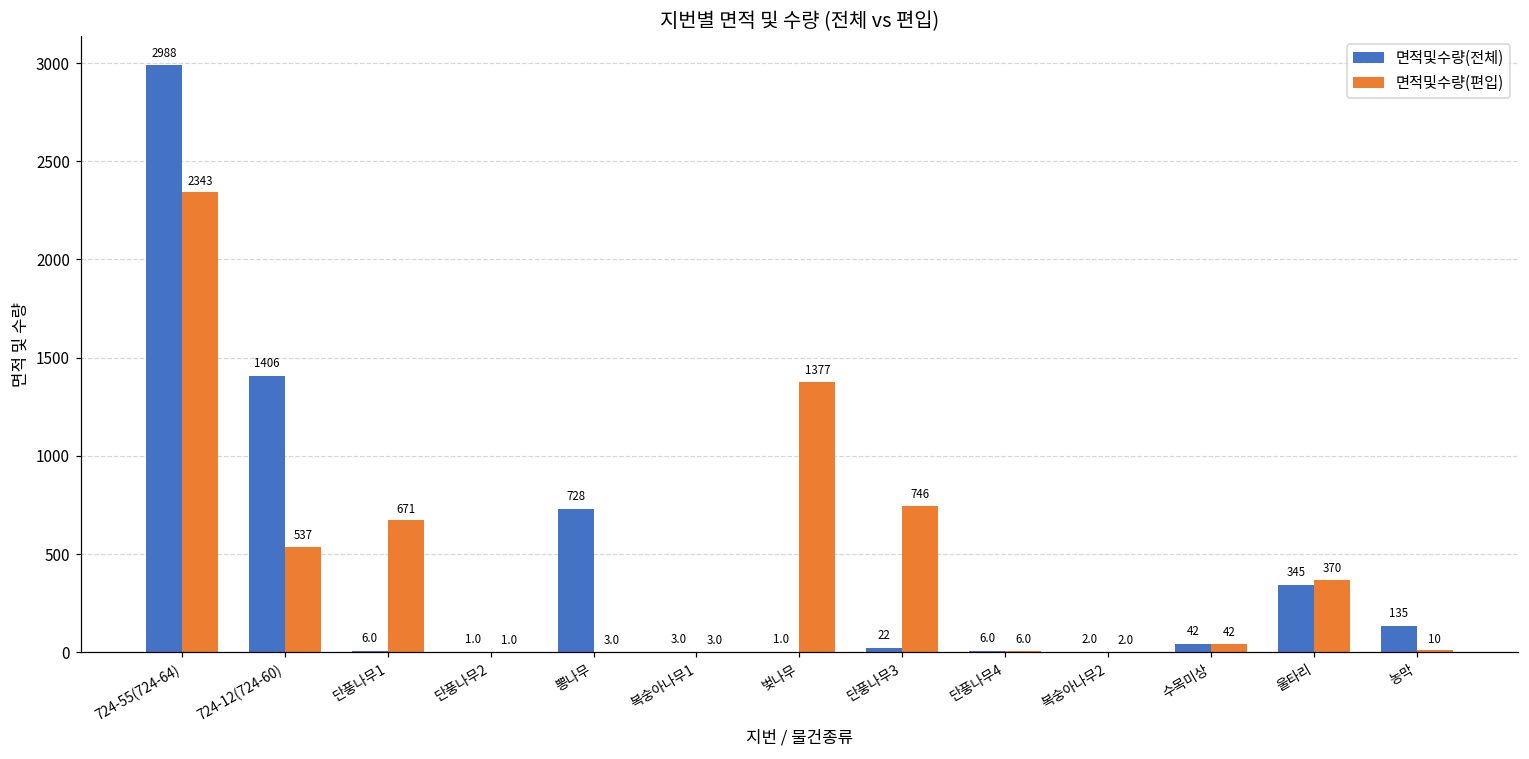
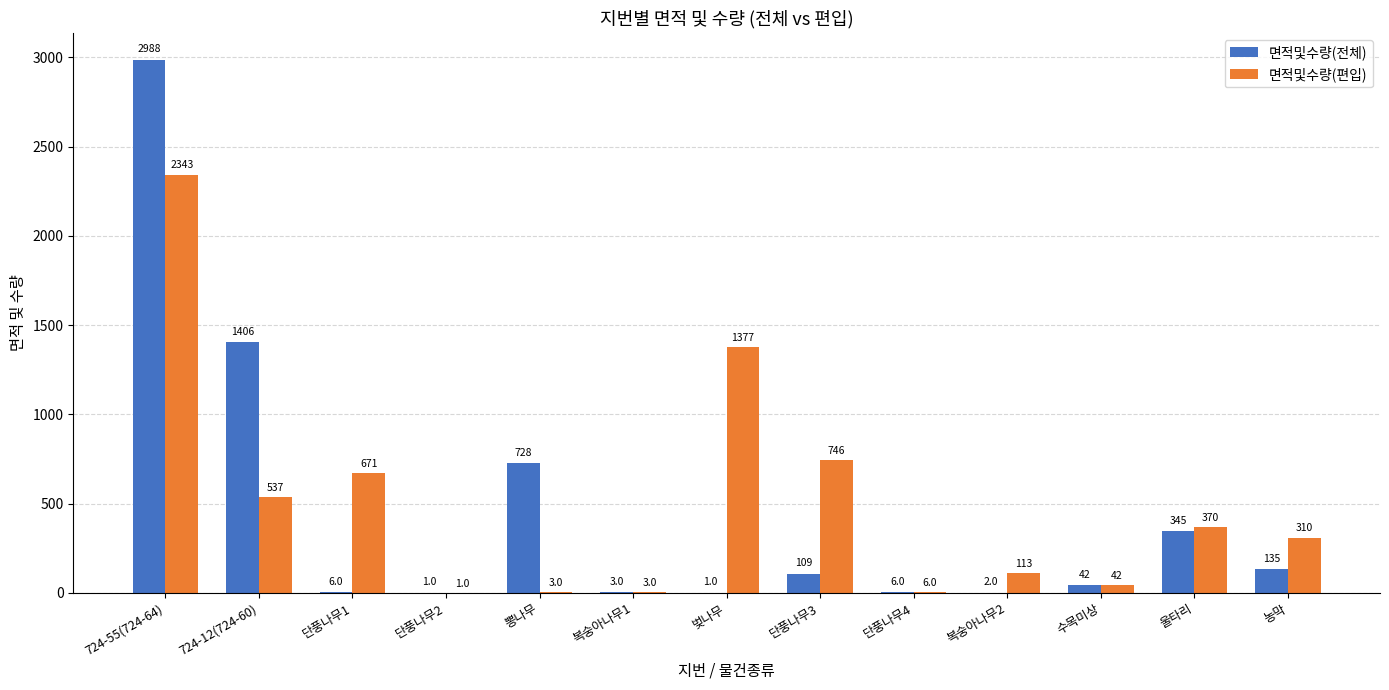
면적및수량(전체), 단풍나무3: 22 -> 109
면적및수량(편입), 복숭아나무2: 2.0 -> 113
면적및수량(편입), 농막: 10 -> 310
